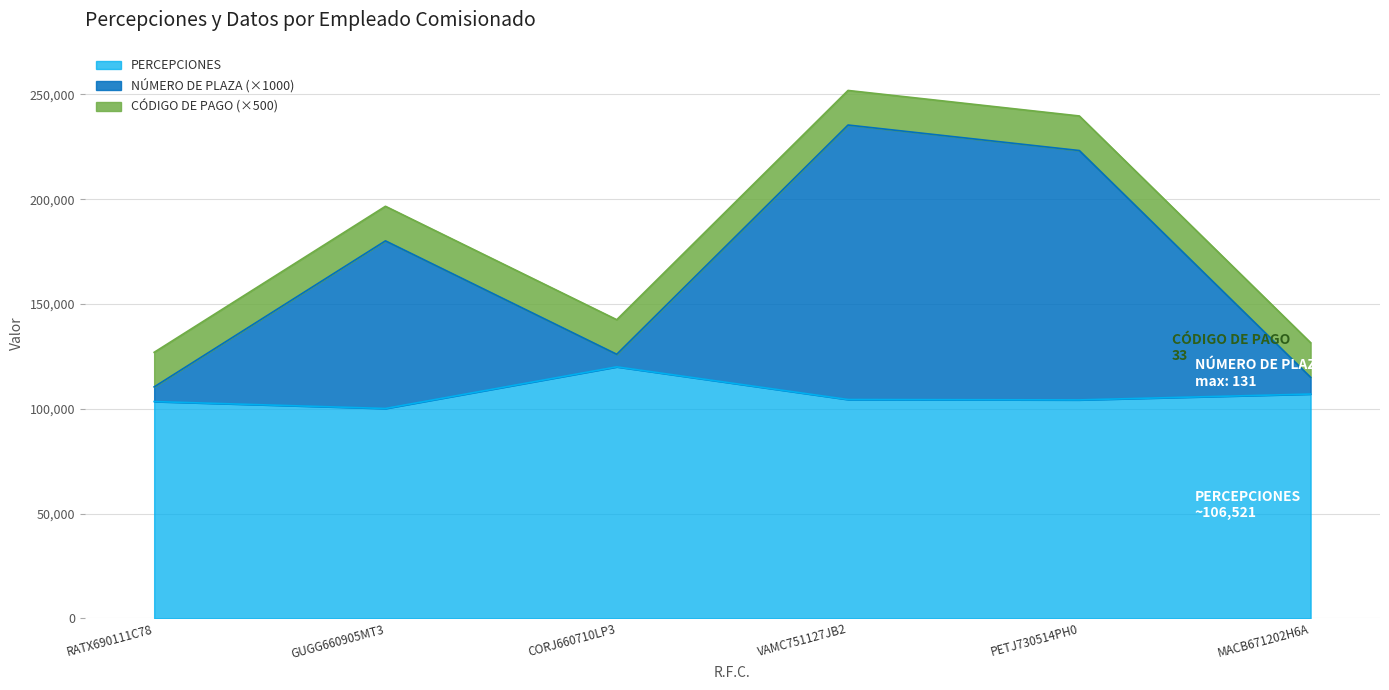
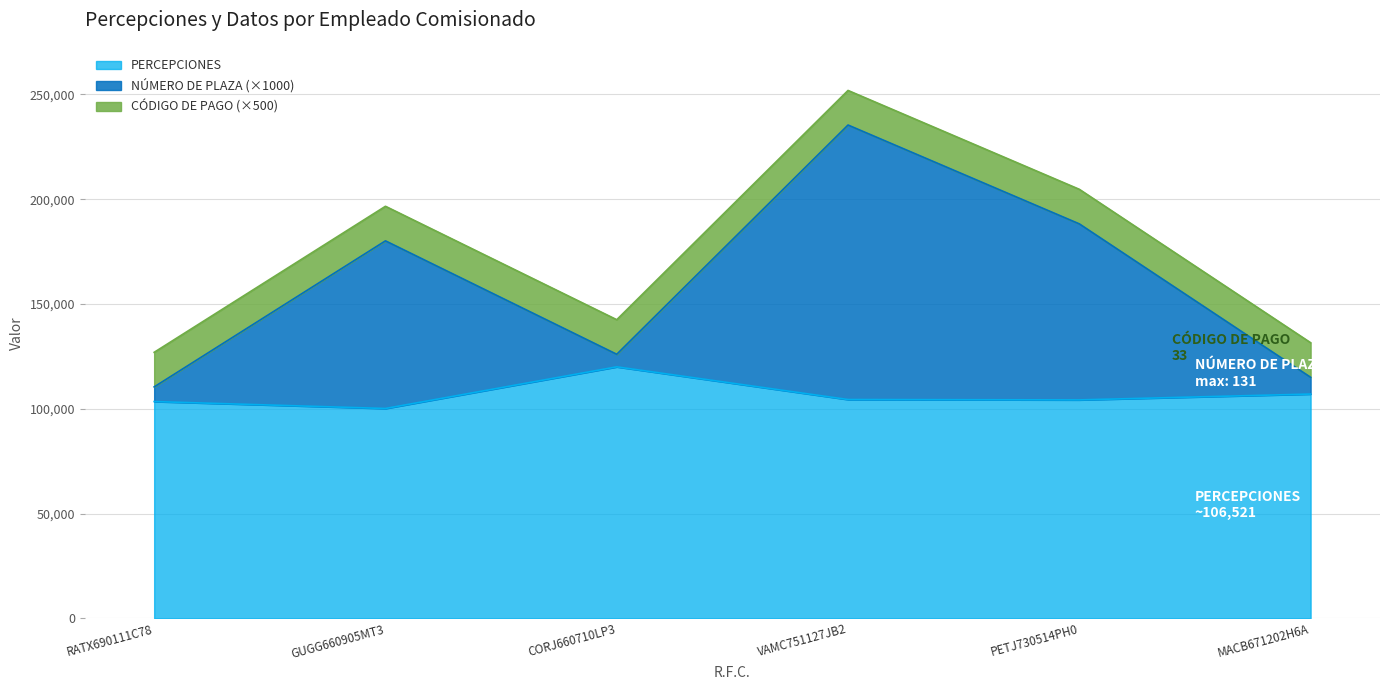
NÚMERO DE PLAZA (×1000), PETJ730514PH0: 119,000 -> 84,000
